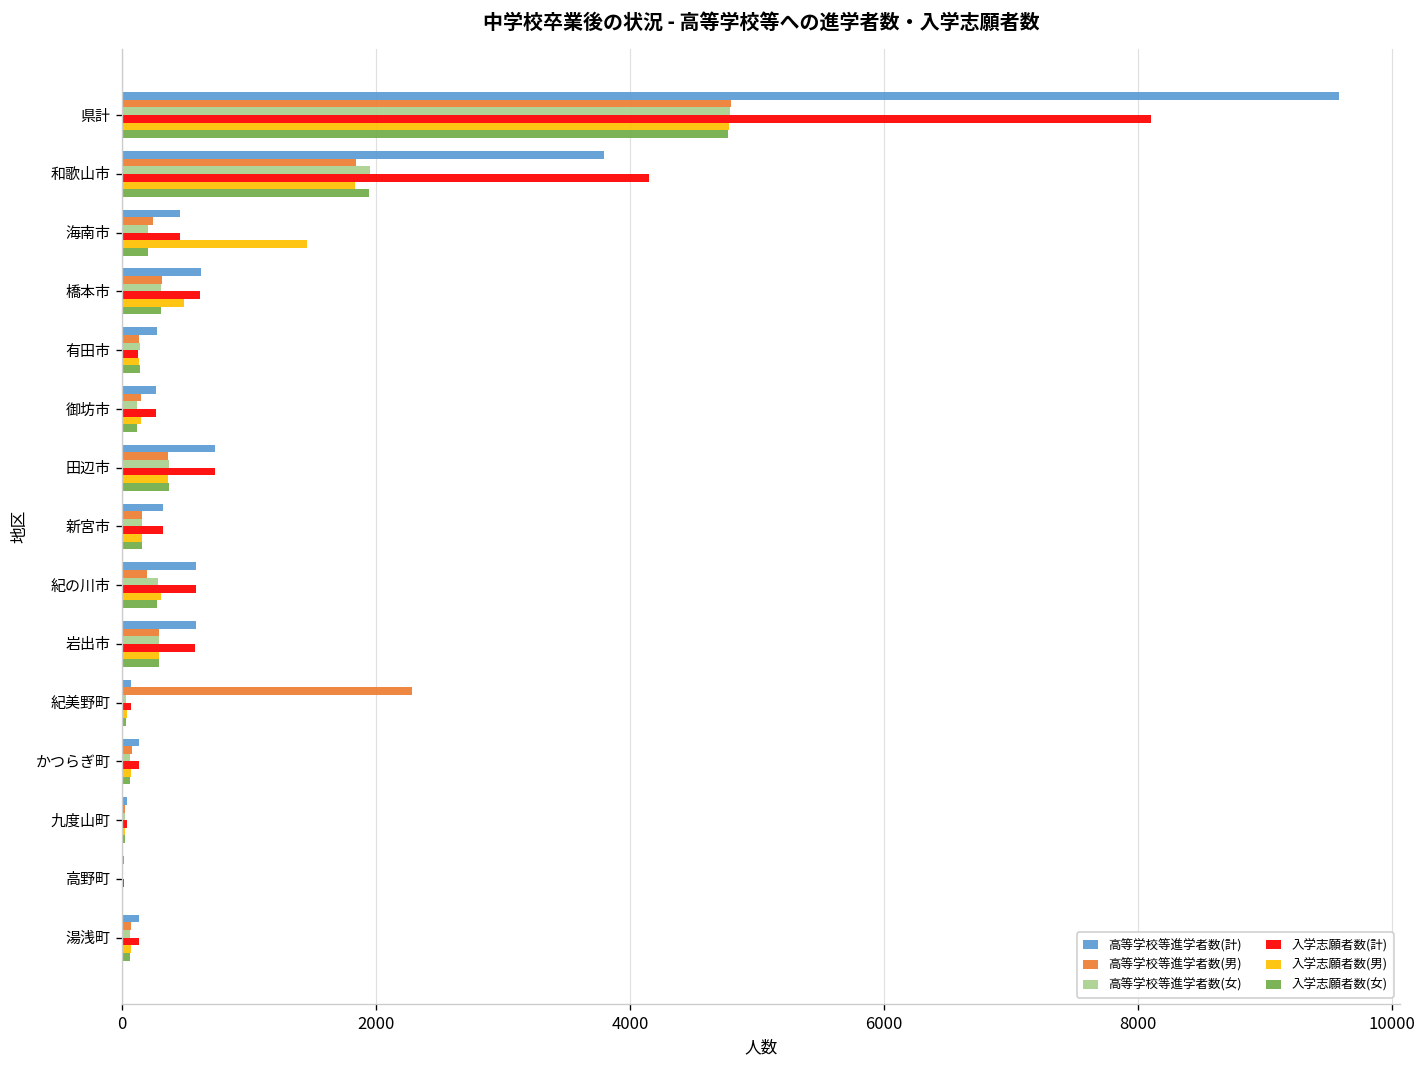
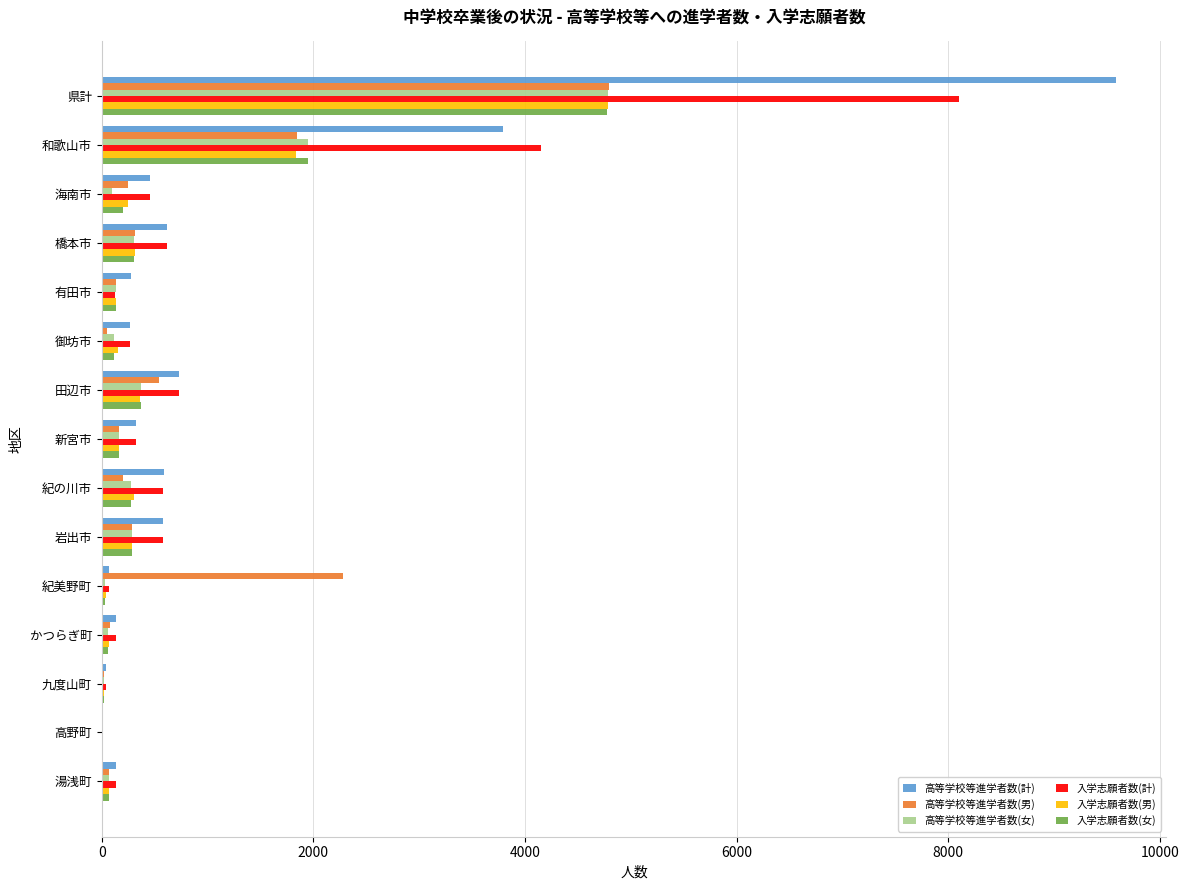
高等学校等進学者数(女), 海南市: 210 -> 90
入学志願者数(男), 海南市: 1460 -> 250
入学志願者数(男), 橋本市: 490 -> 310
高等学校等進学者数(男), 御坊市: 150 -> 50
高等学校等進学者数(男), 田辺市: 360 -> 540
